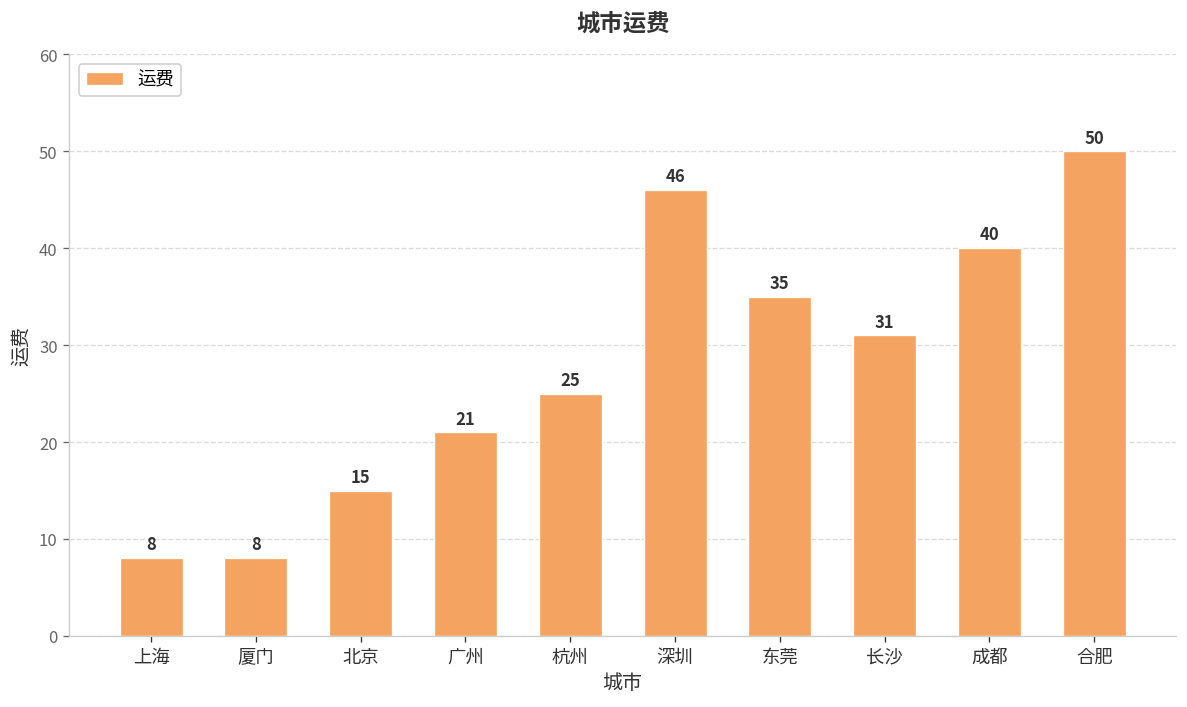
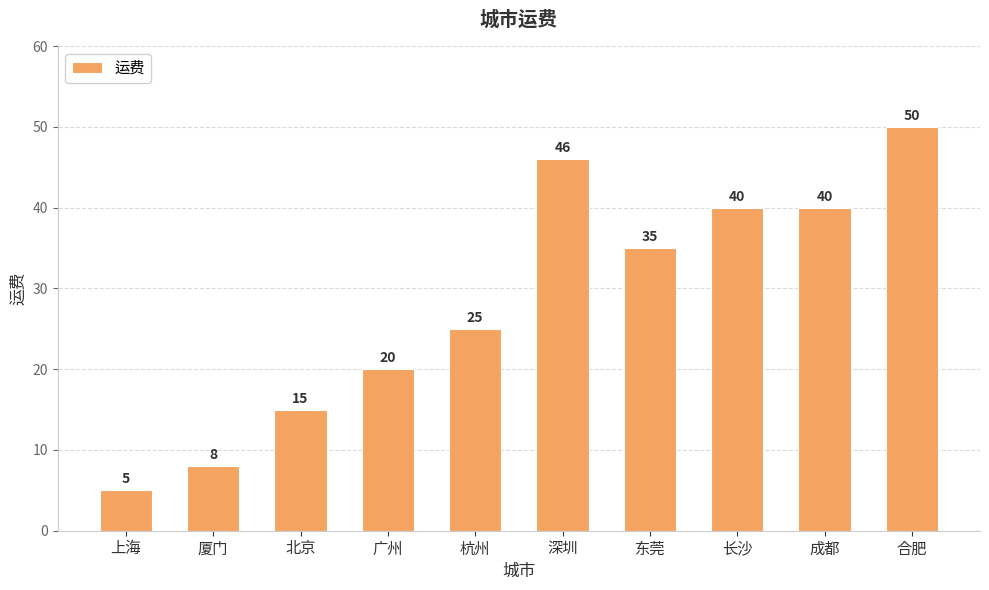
上海: 8 -> 5
广州: 21 -> 20
长沙: 31 -> 40
